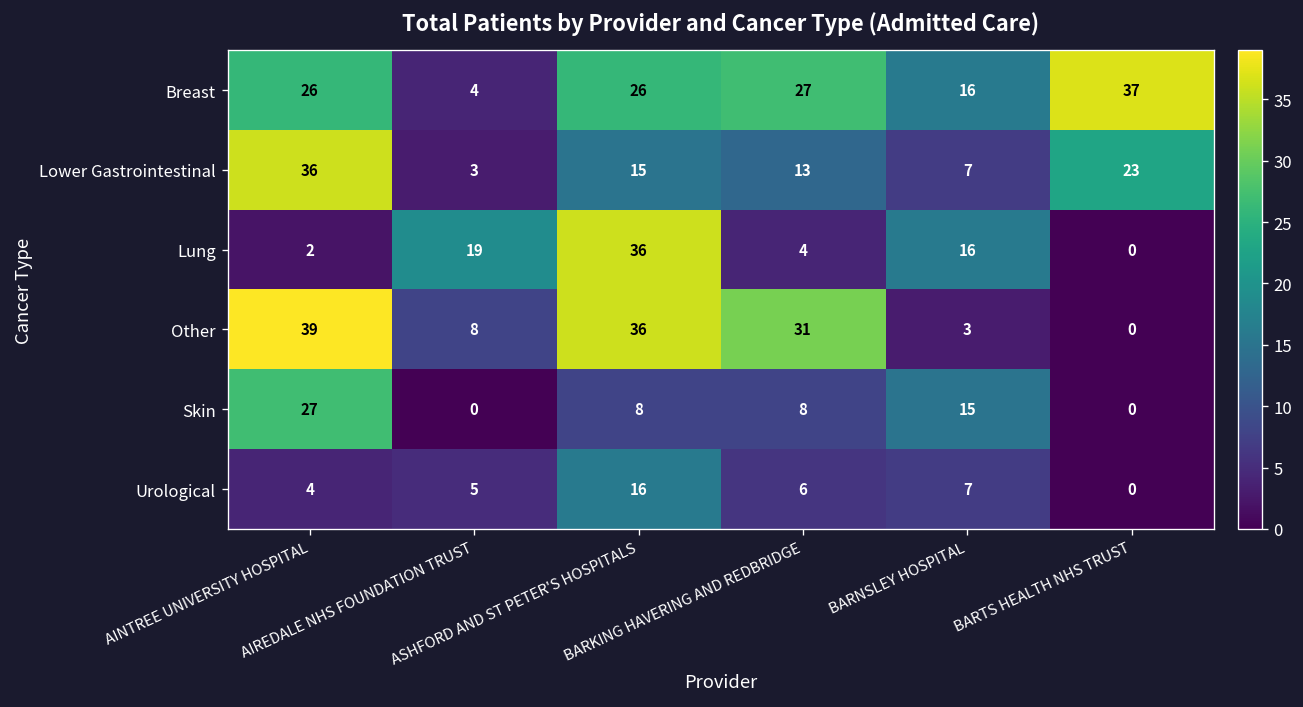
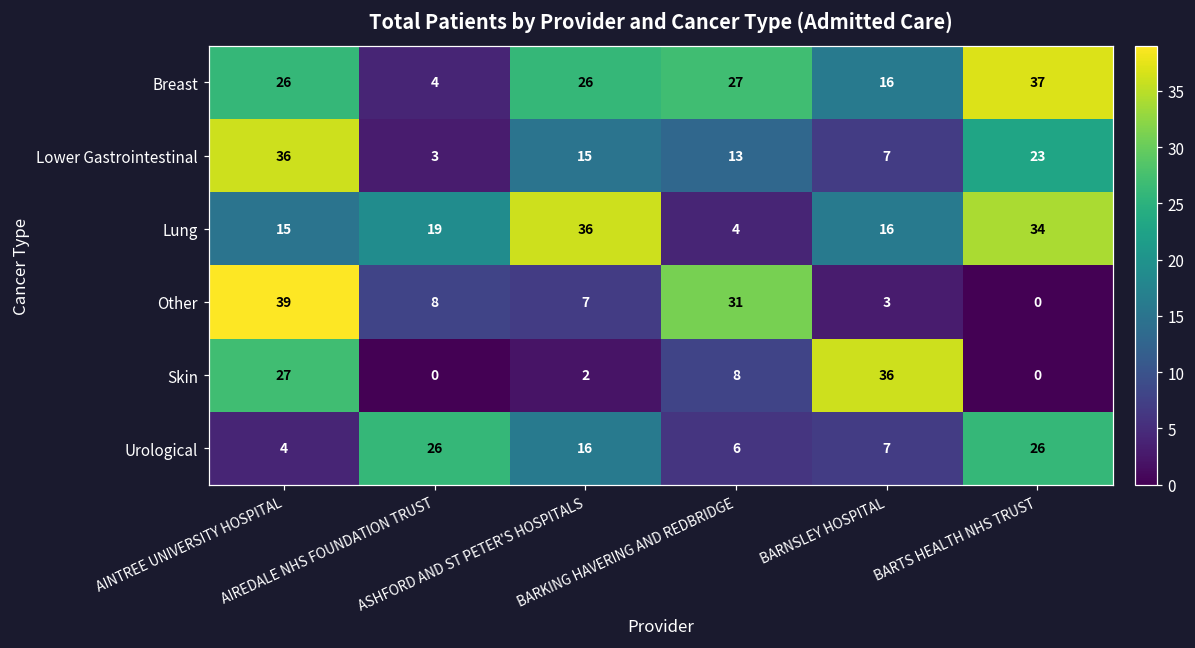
Lung, AINTREE UNIVERSITY HOSPITAL: 2 -> 15
Lung, BARTS HEALTH NHS TRUST: 0 -> 34
Other, ASHFORD AND ST PETER'S HOSPITALS: 36 -> 7
Skin, ASHFORD AND ST PETER'S HOSPITALS: 8 -> 2
Skin, BARNSLEY HOSPITAL: 15 -> 36
Urological, AIREDALE NHS FOUNDATION TRUST: 5 -> 26
Urological, BARTS HEALTH NHS TRUST: 0 -> 26
